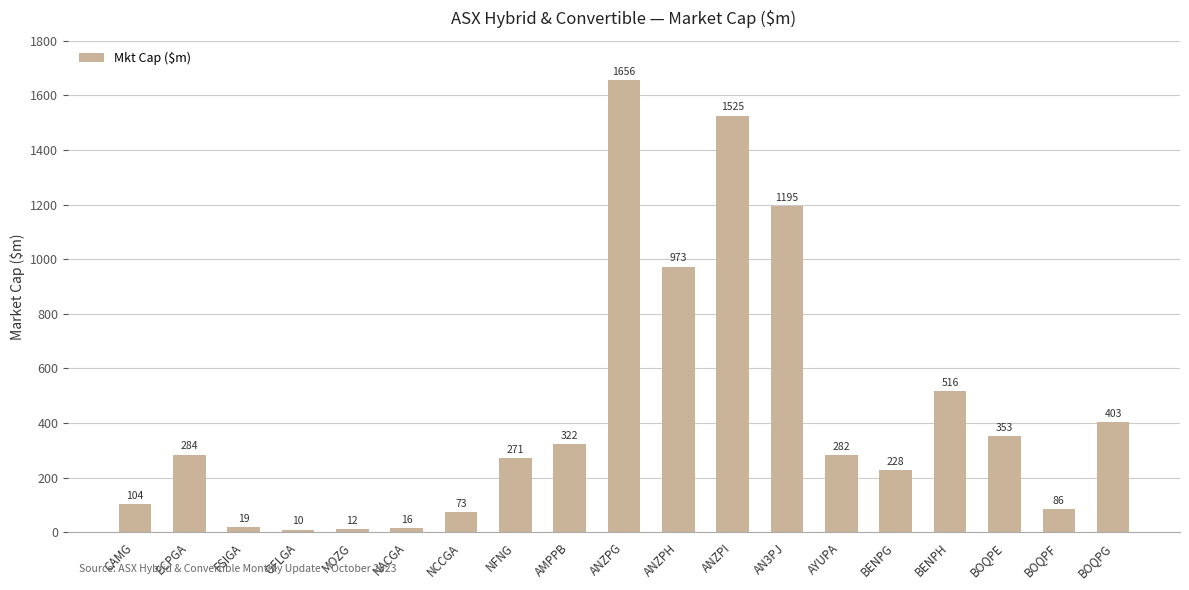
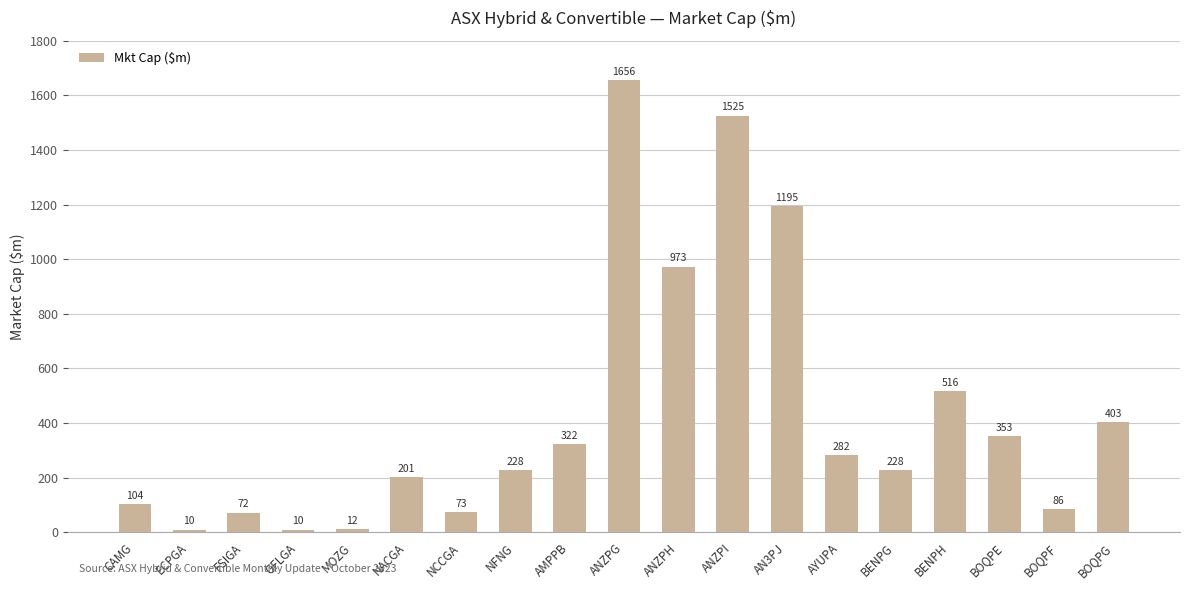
ECPGA: 284 -> 10
FSIGA: 19 -> 72
NACGA: 16 -> 201
NFNG: 271 -> 228
